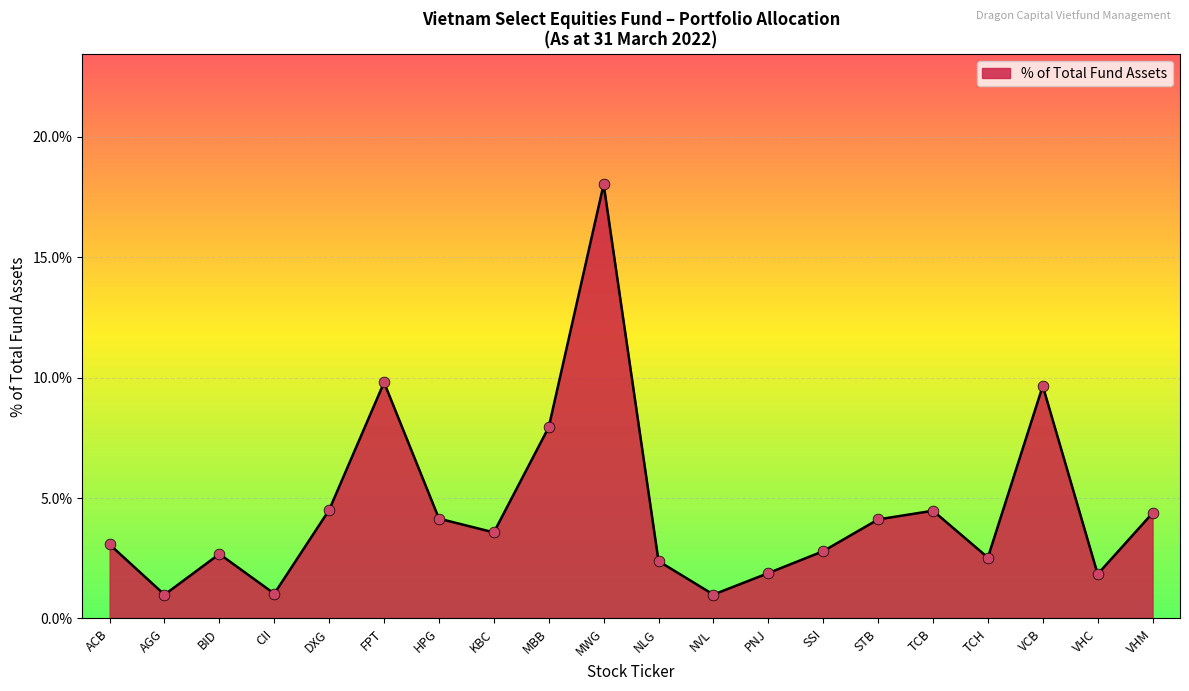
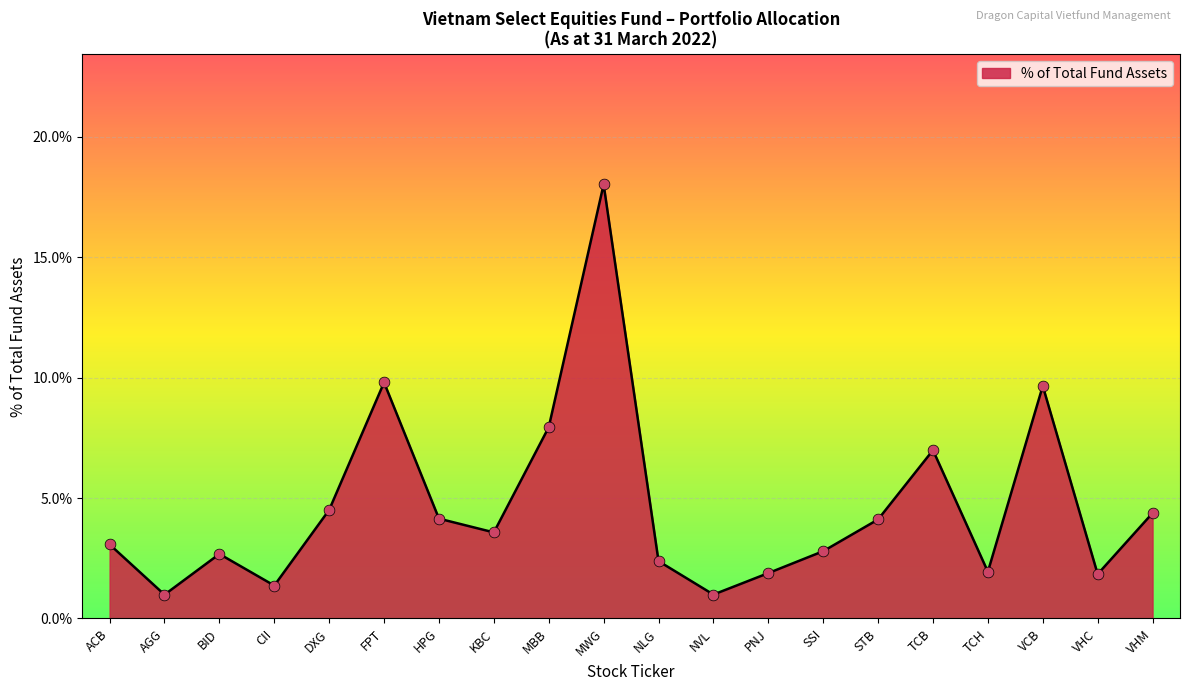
CII: 1.0% -> 1.4%
TCB: 4.5% -> 7.0%
TCH: 2.5% -> 1.9%
